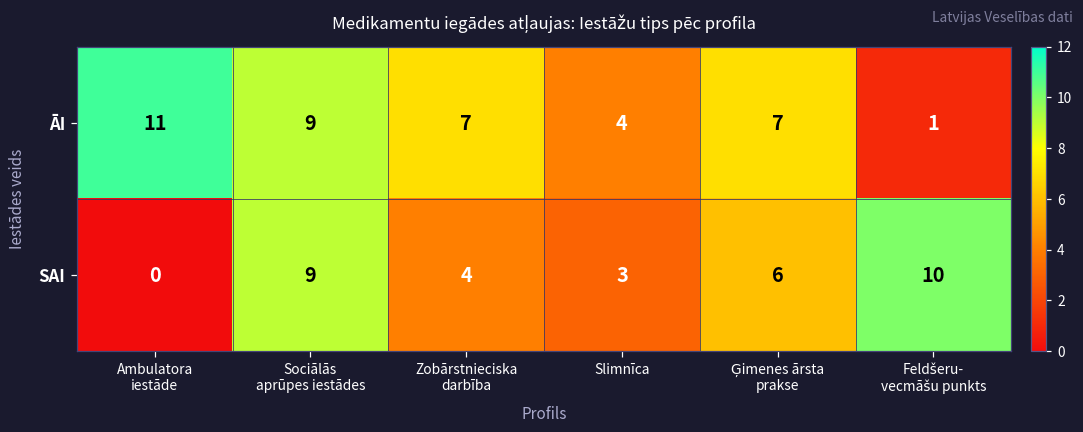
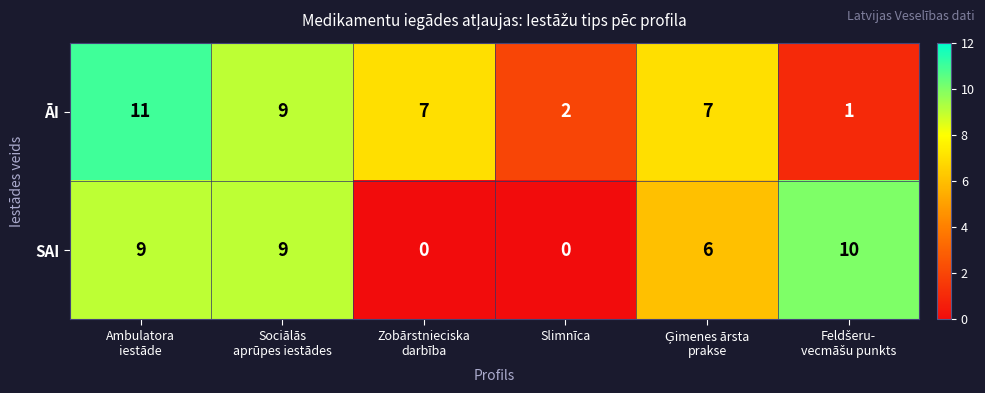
ĀI, Slimnīca: 4 -> 2
SAI, Ambulatora iestāde: 0 -> 9
SAI, Zobārstnieciska darbība: 4 -> 0
SAI, Slimnīca: 3 -> 0
